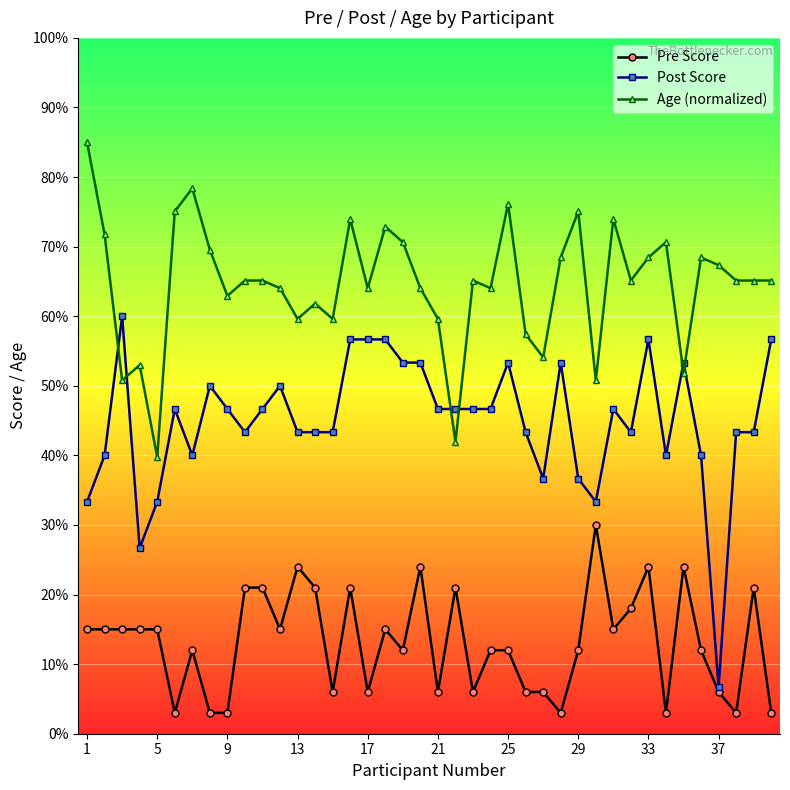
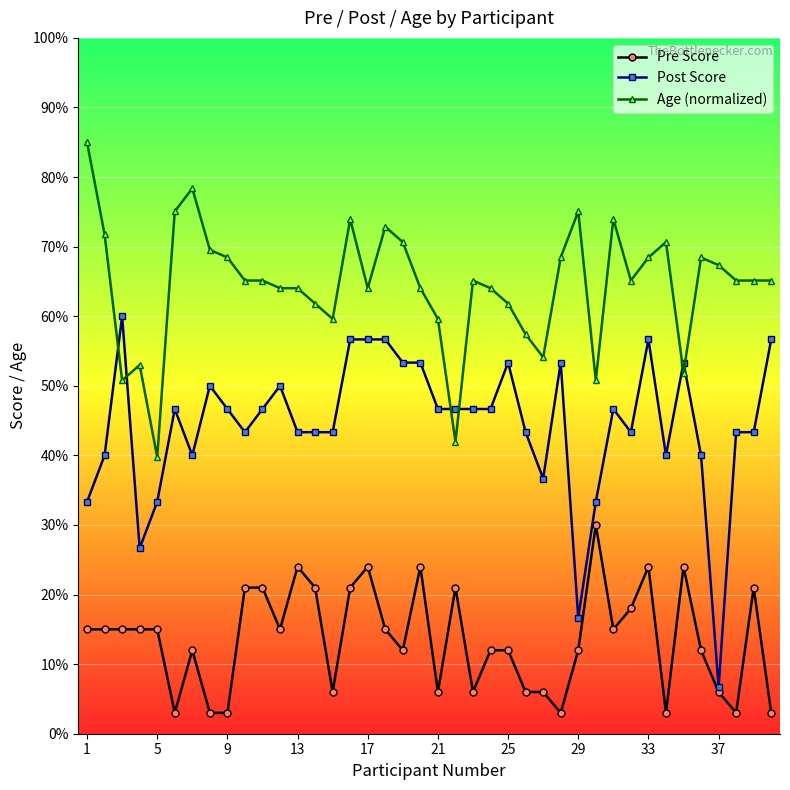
Age (normalized), 9: 63% -> 68%
Age (normalized), 13: 60% -> 64%
Pre Score, 17: 6% -> 24%
Age (normalized), 25: 76% -> 62%
Post Score, 29: 37% -> 17%
